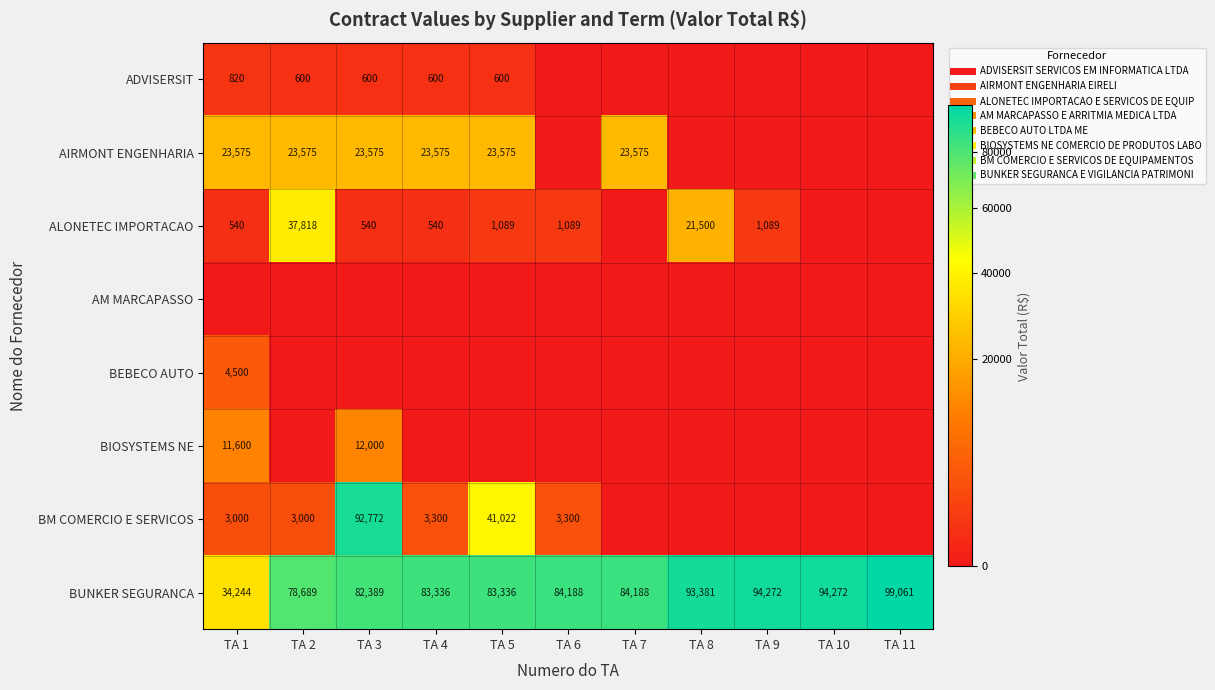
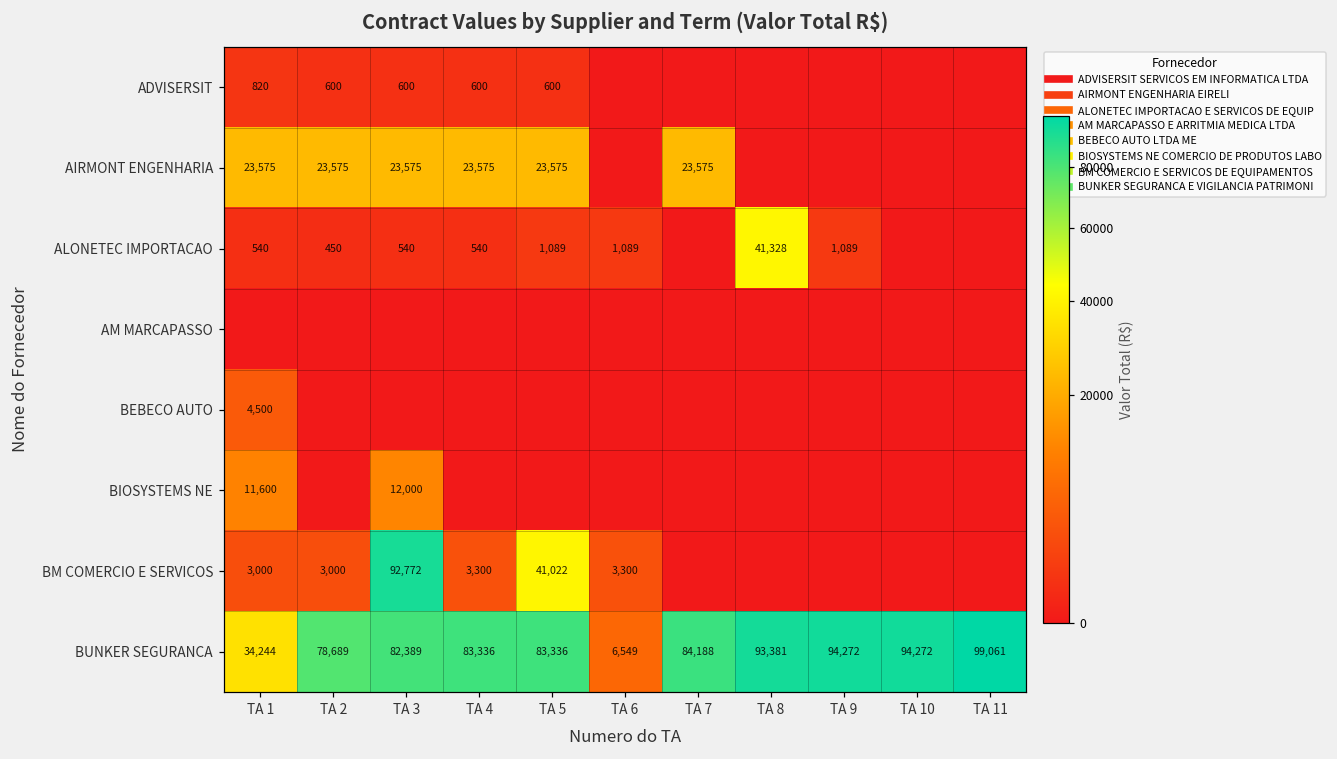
ALONETEC IMPORTACAO, TA 2: 37,818 -> 450
ALONETEC IMPORTACAO, TA 8: 21,500 -> 41,328
BUNKER SEGURANCA, TA 6: 84,188 -> 6,549
